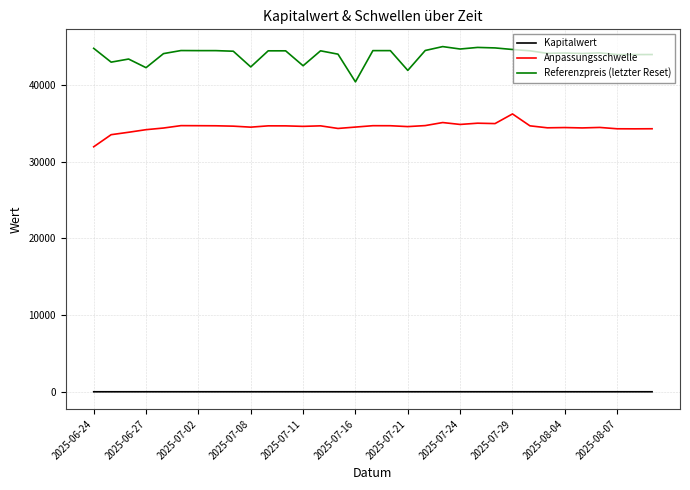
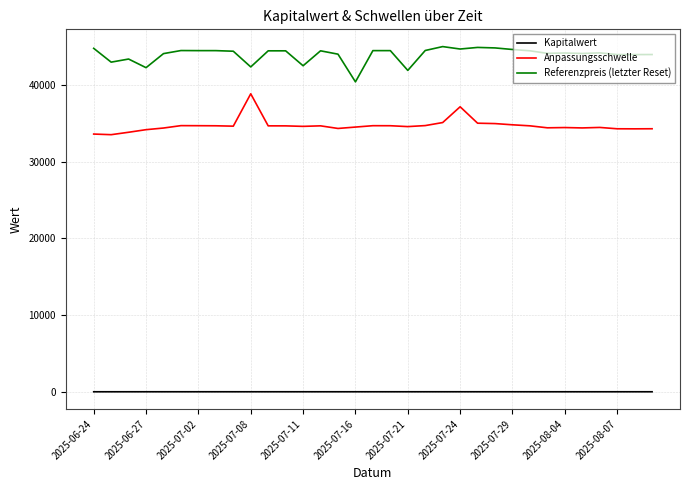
Anpassungsschwelle, 2025-06-24: 32000 -> 34000
Anpassungsschwelle, 2025-07-08: 35000 -> 39000
Anpassungsschwelle, 2025-07-24: 35000 -> 37000
Anpassungsschwelle, 2025-07-29: 36000 -> 35000
